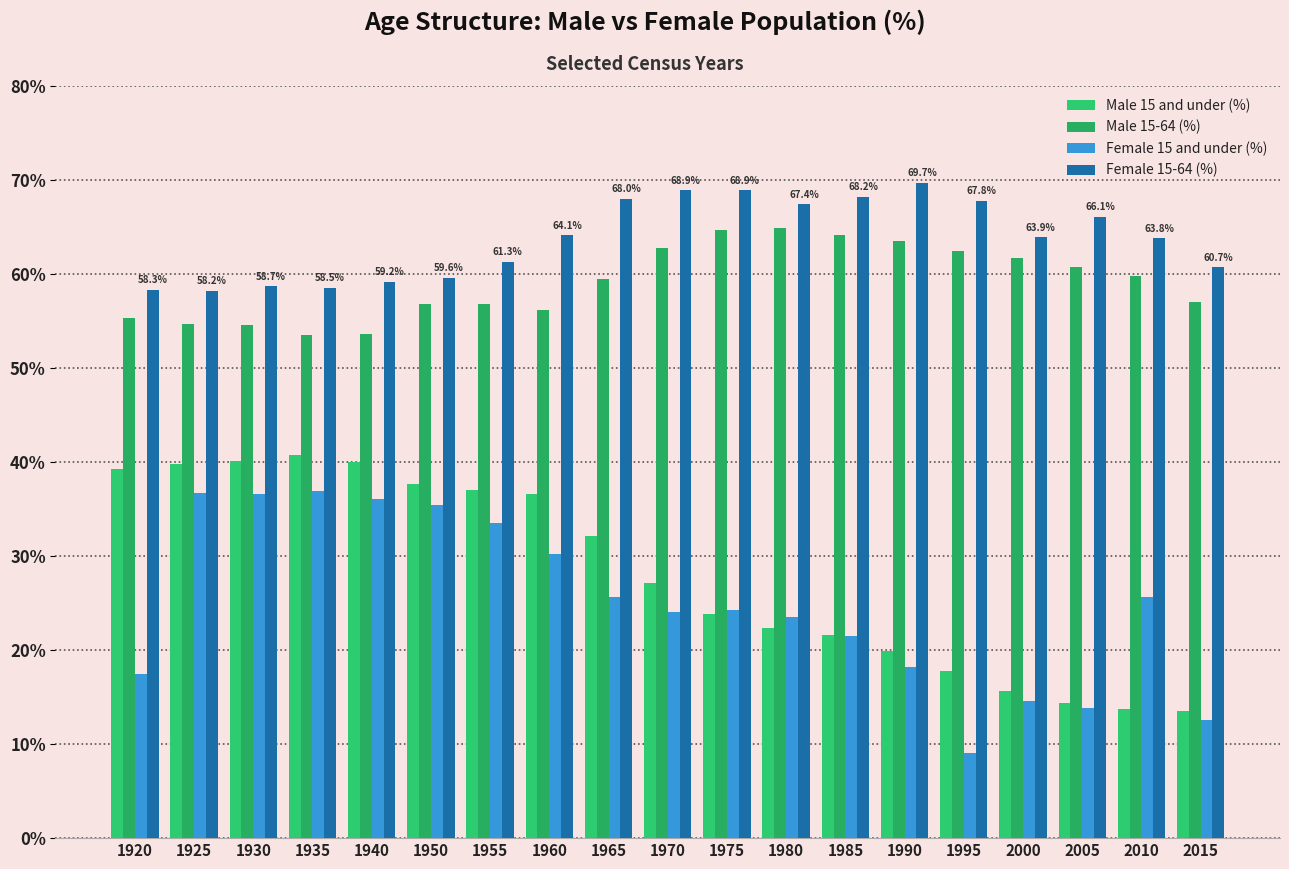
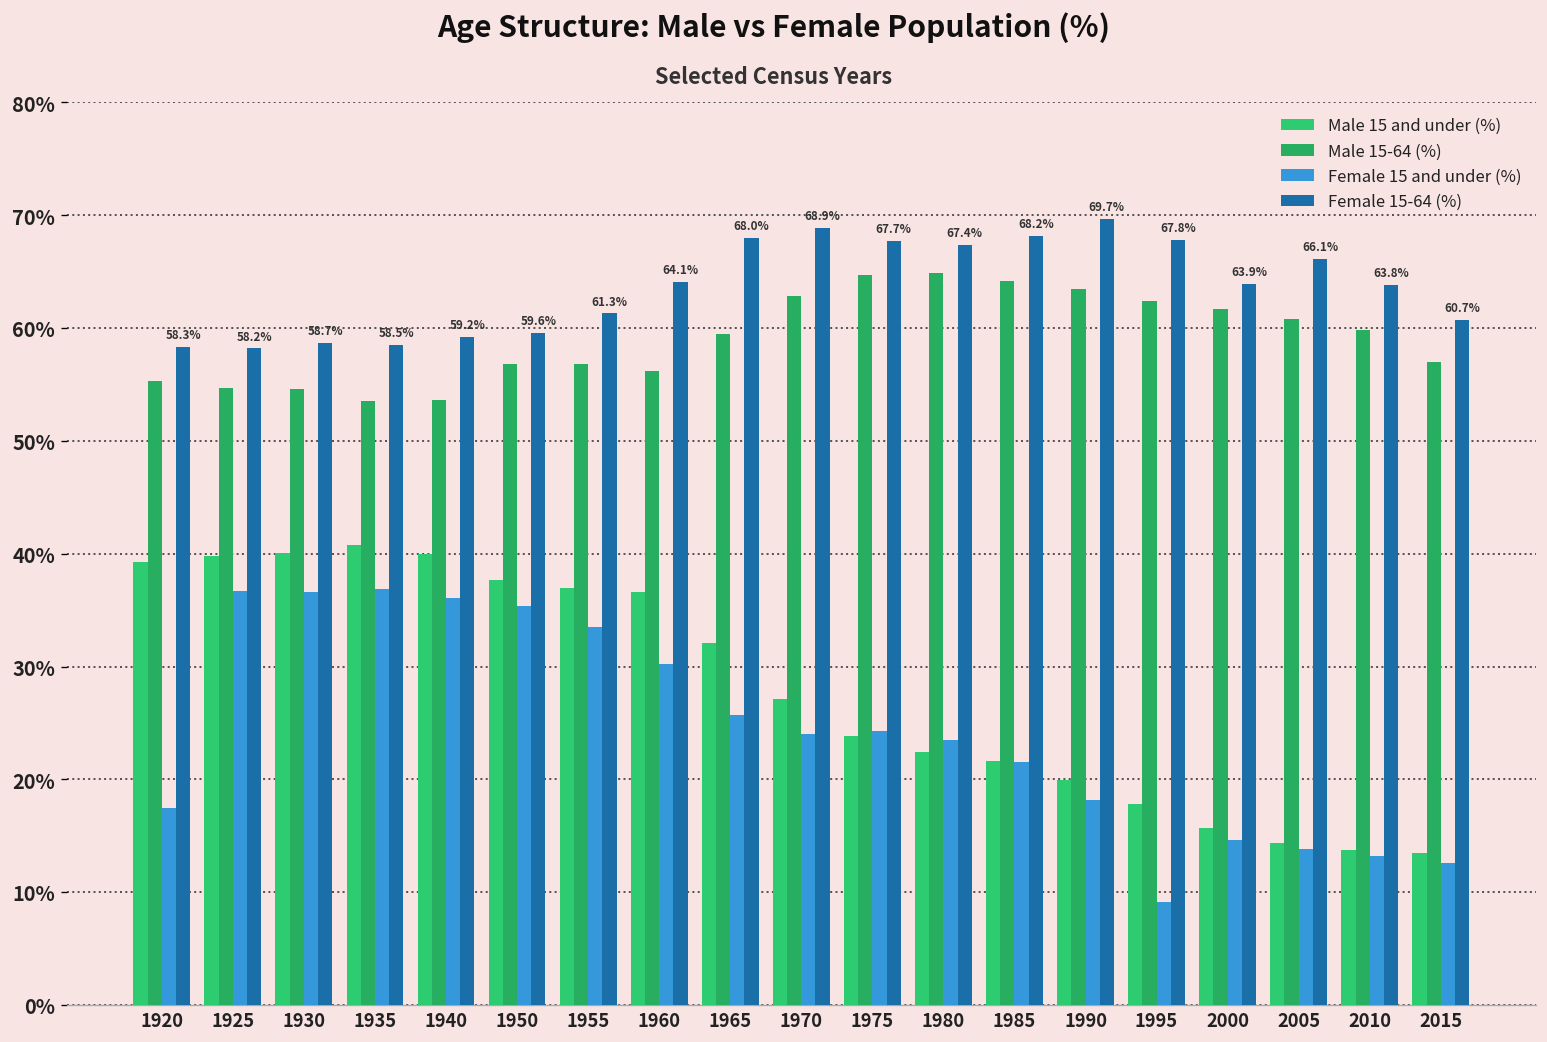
Female 15-64 (%), 1975: 68.9% -> 67.7%
Female 15 and under (%), 2010: 26% -> 13%
